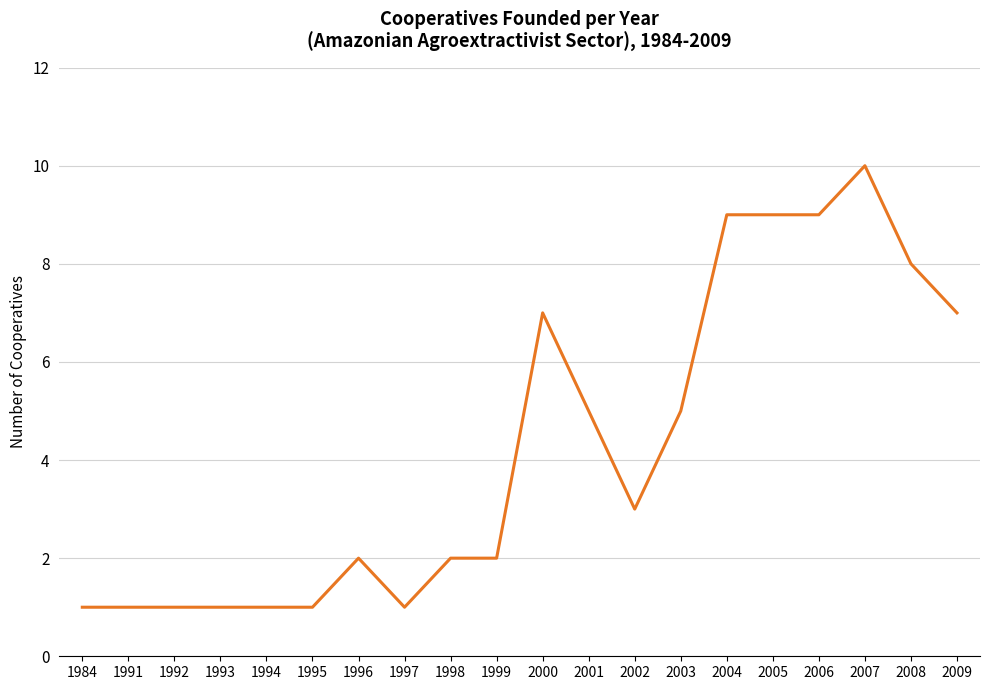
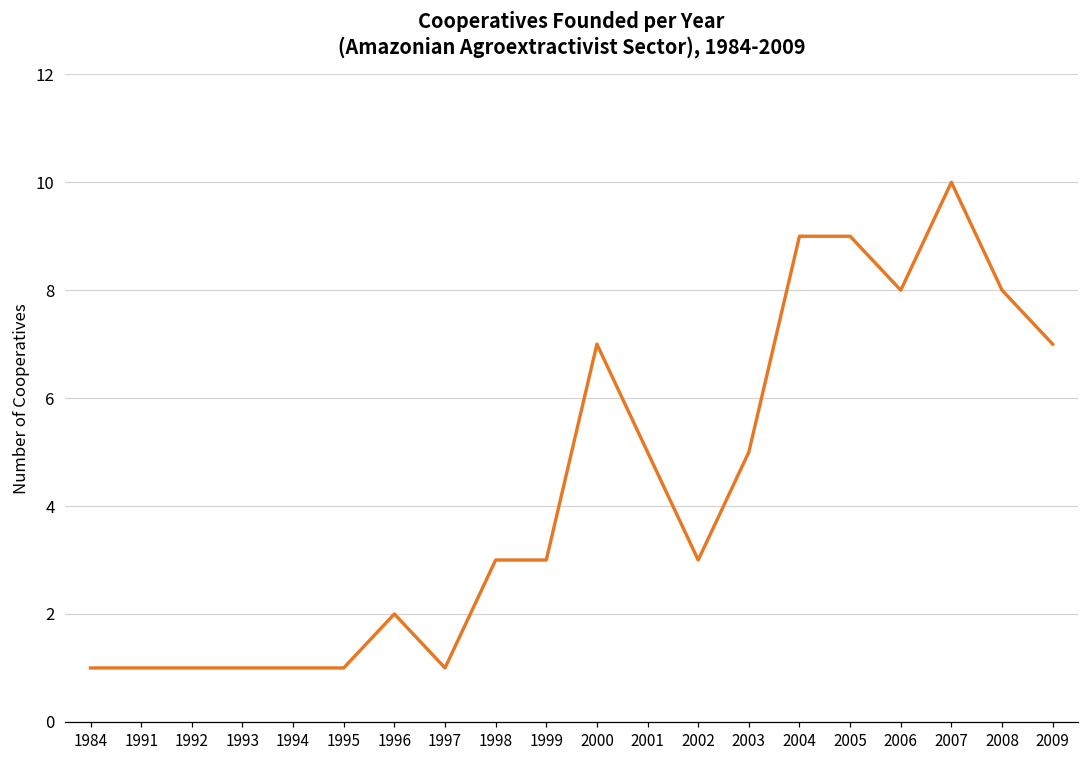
1998: 2 -> 3
1999: 2 -> 3
2006: 9 -> 8
